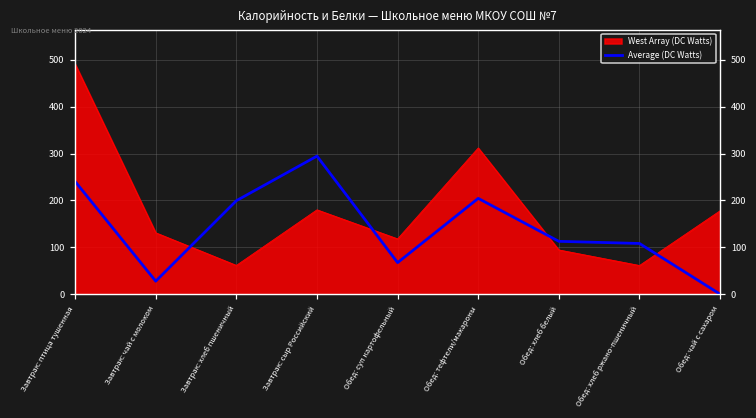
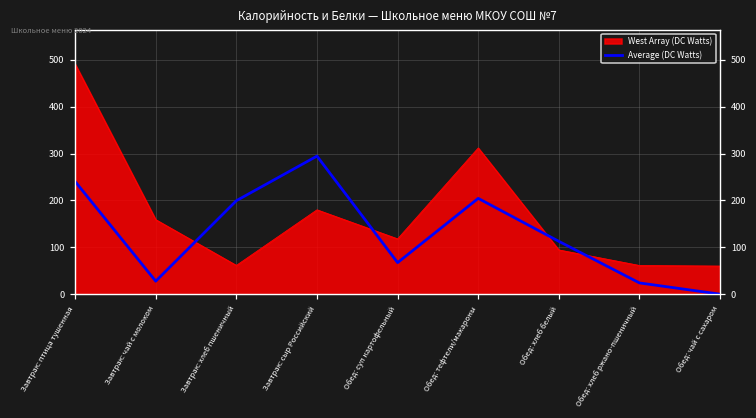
West Array (DC Watts), Завтрак: чай с молоком: 130 -> 160
Average (DC Watts), Обед: хлеб ржано-пшеничный: 110 -> 20
West Array (DC Watts), Обед: чай с сахаром: 180 -> 60
